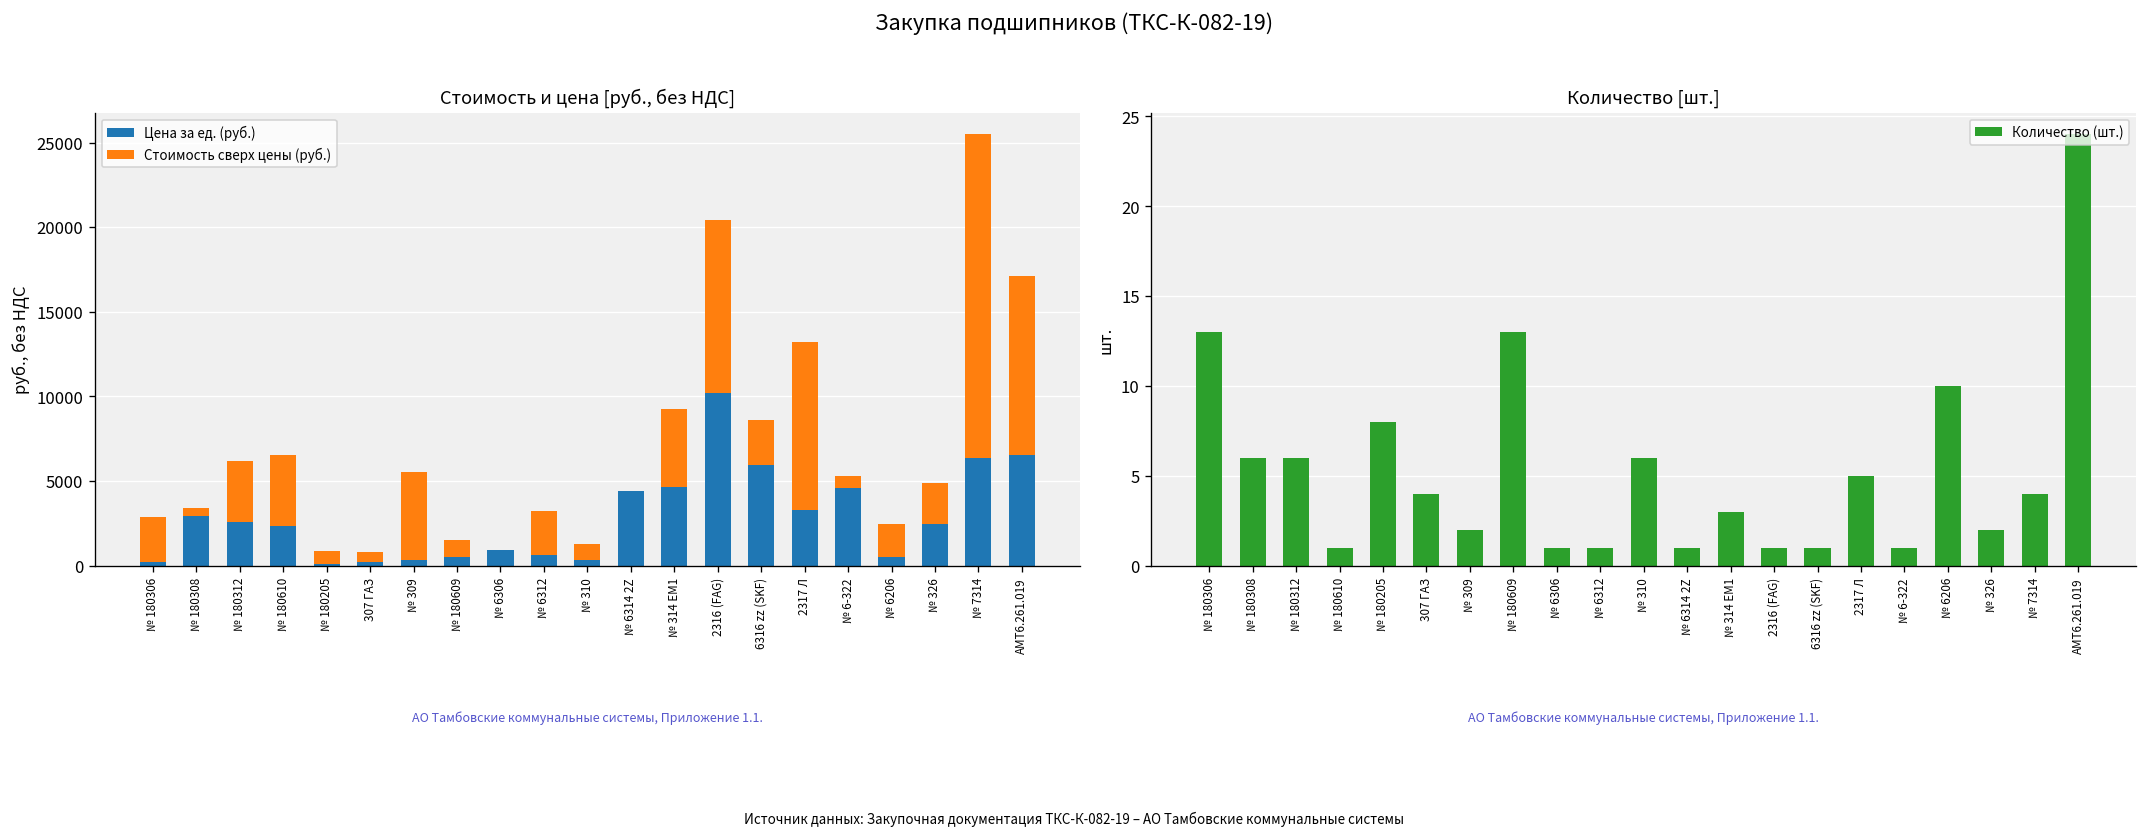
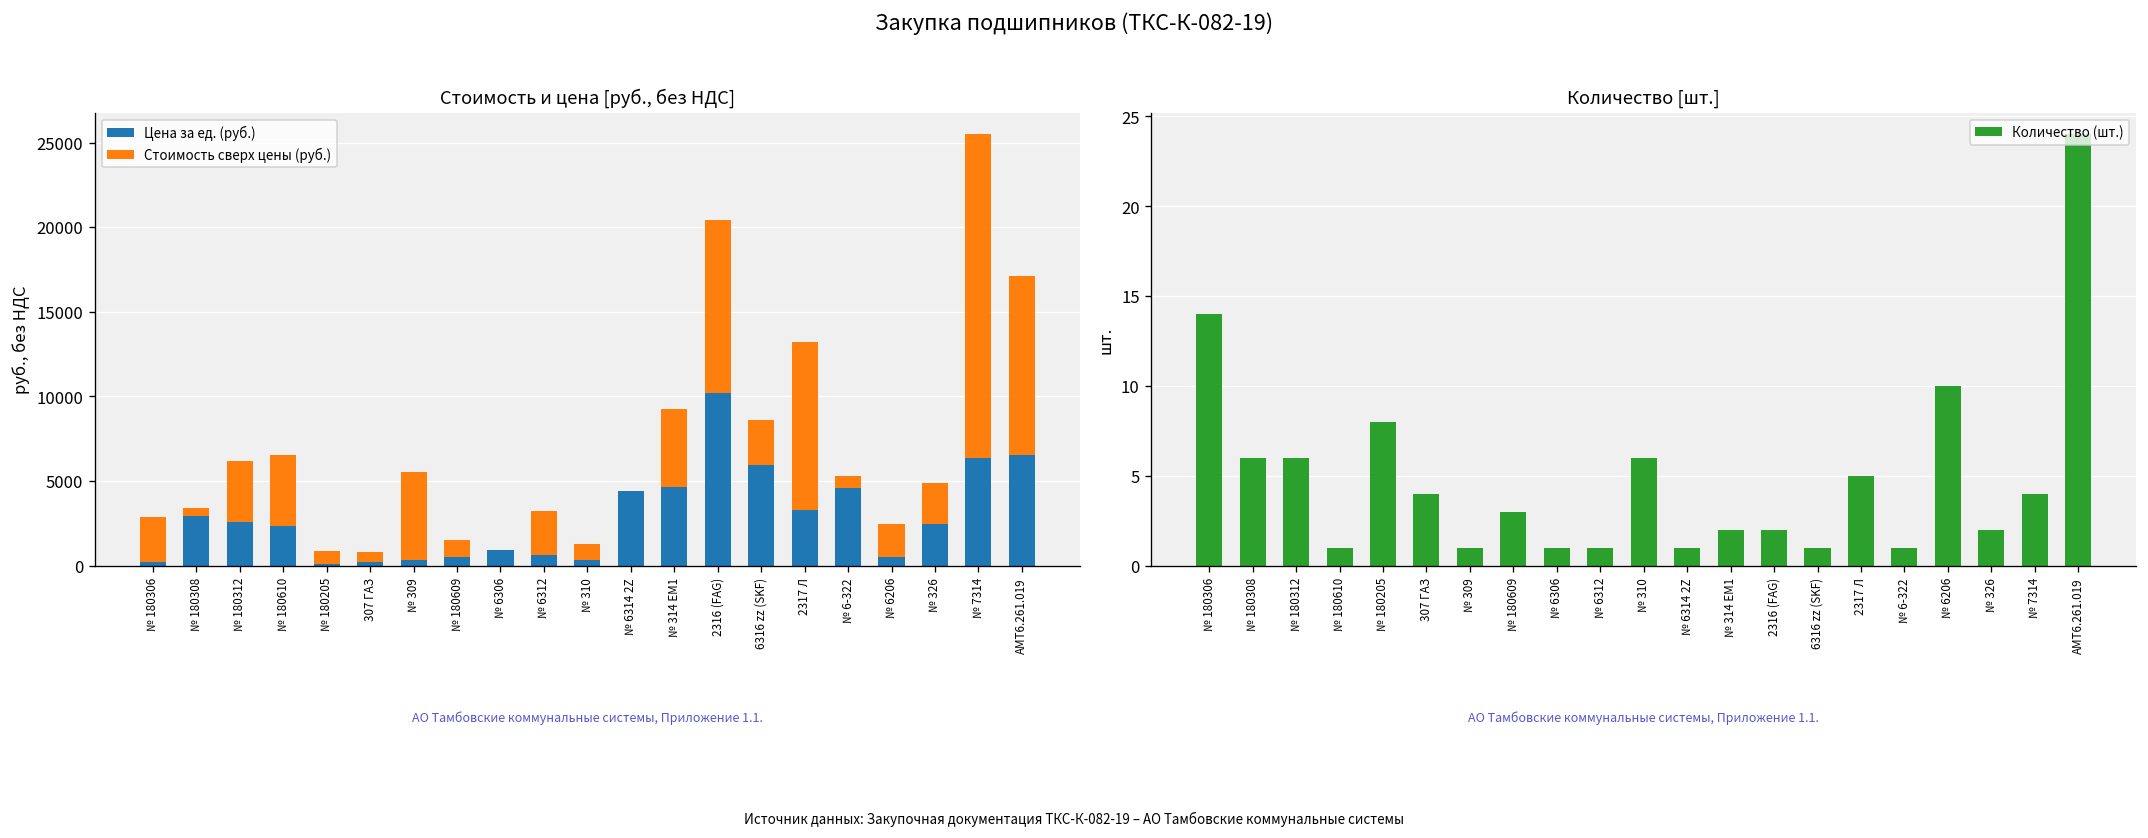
Количество [шт.], № 180306: 13 -> 14
Количество [шт.], № 309: 2 -> 1
Количество [шт.], № 180609: 13 -> 3
Количество [шт.], № 314 ЕМ1: 3 -> 2
Количество [шт.], 2316 (FAG): 1 -> 2
